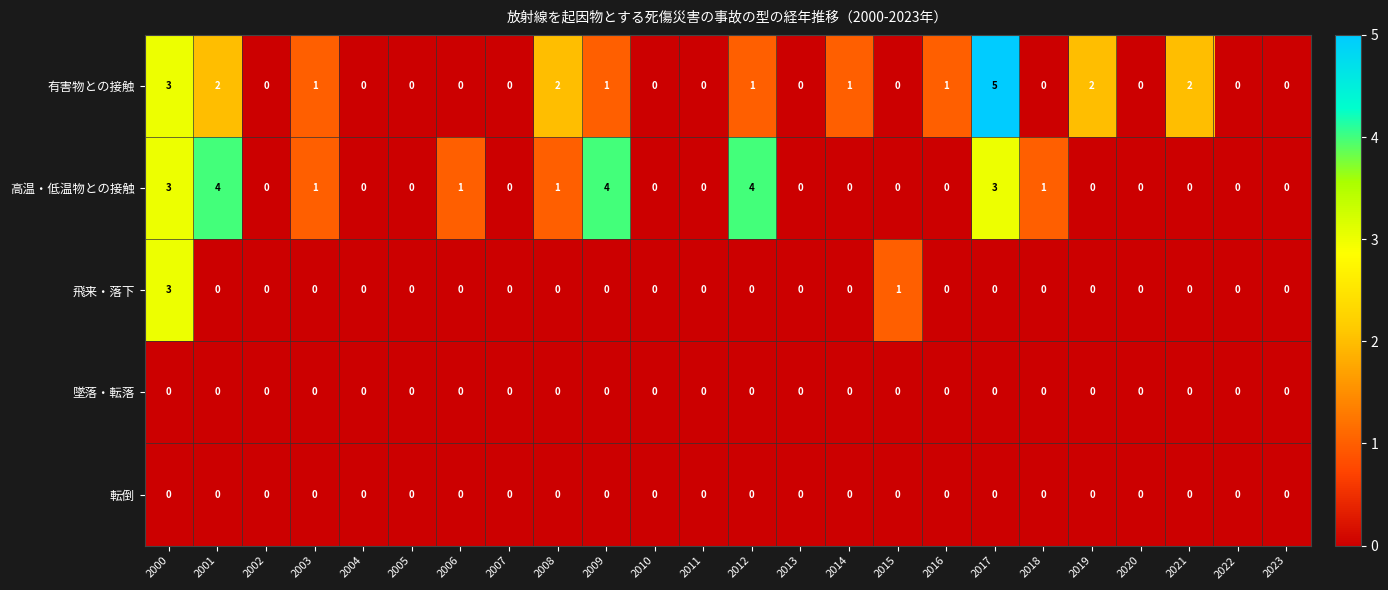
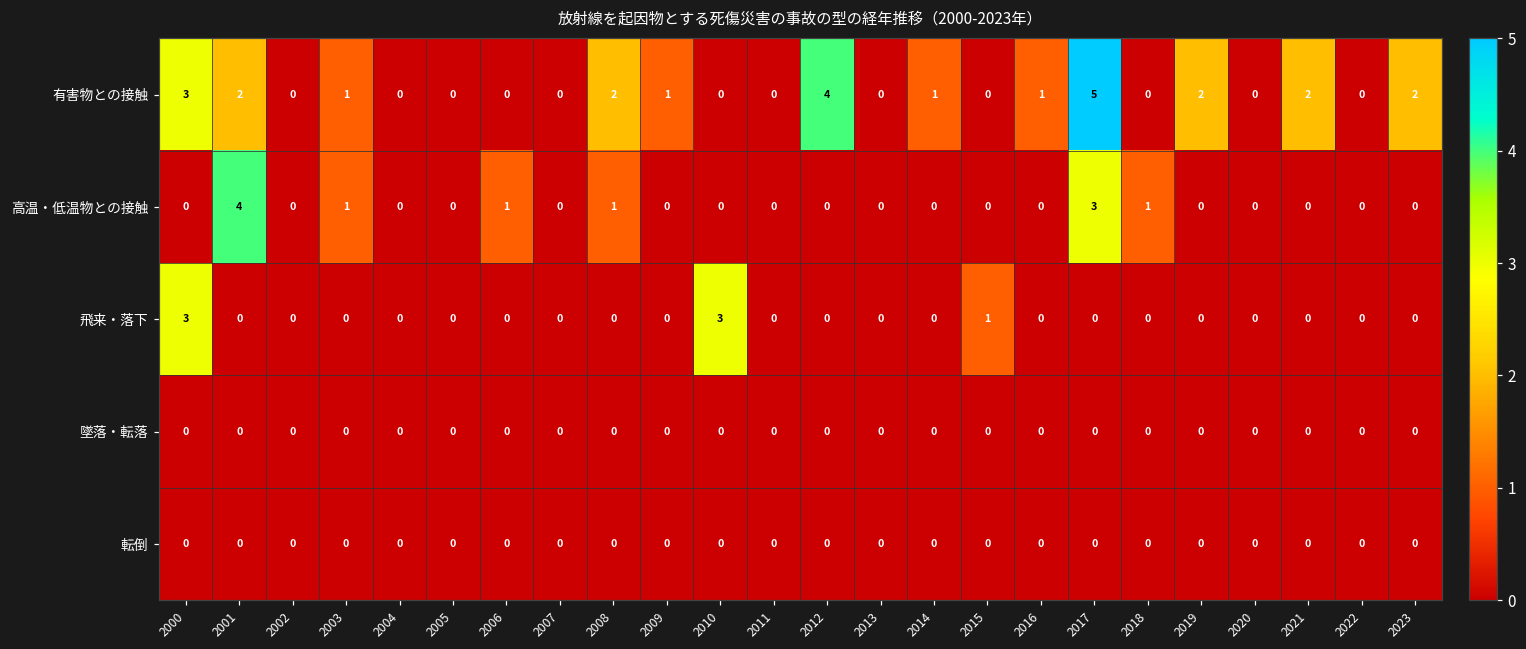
有害物との接触, 2012: 1 -> 4
有害物との接触, 2023: 0 -> 2
高温・低温物との接触, 2000: 3 -> 0
高温・低温物との接触, 2009: 4 -> 0
高温・低温物との接触, 2012: 4 -> 0
飛来・落下, 2010: 0 -> 3
